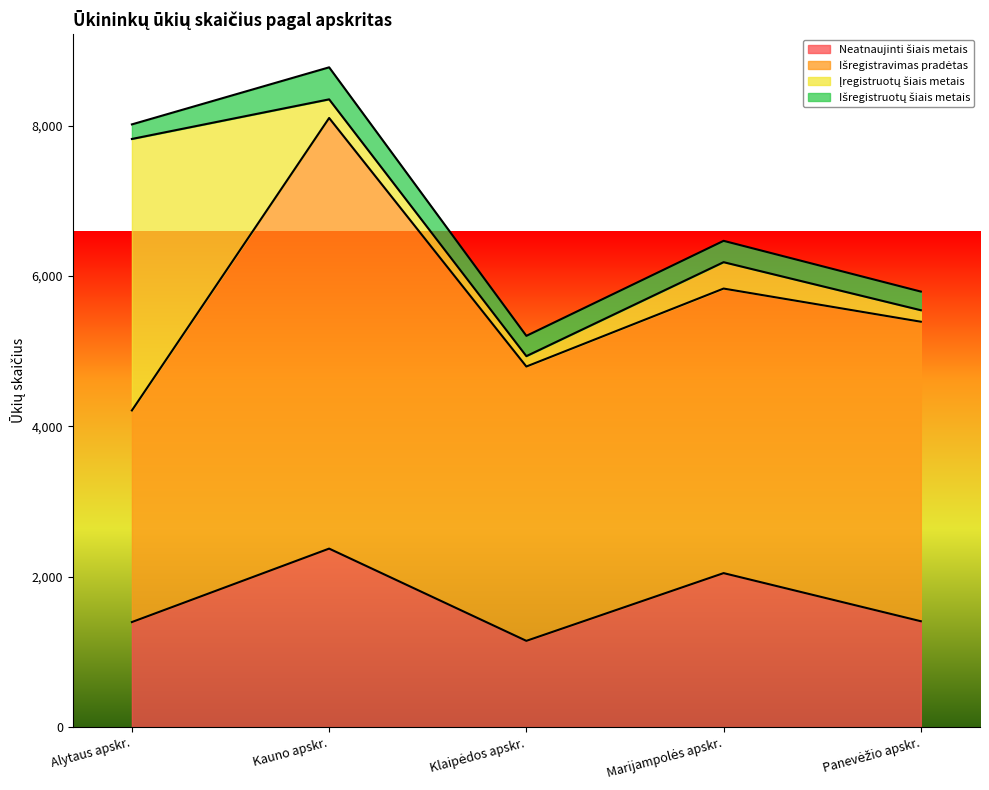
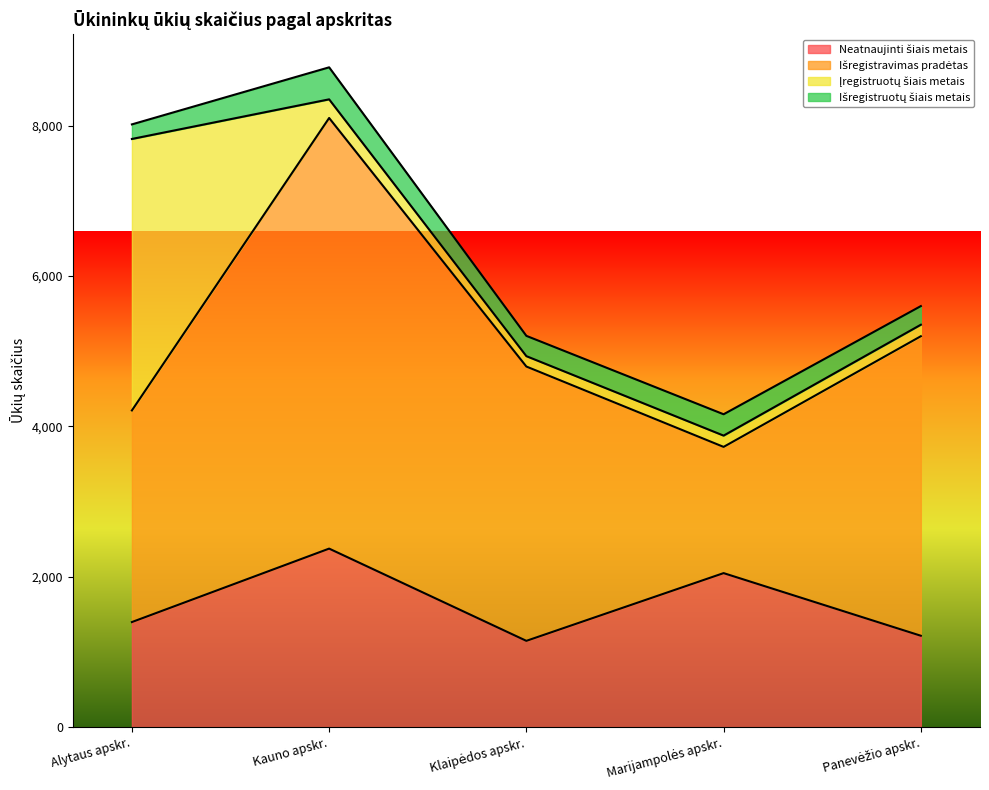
Išregistravimas pradėtas, Marijampolės apskr.: 3,800 -> 1,700
Įregistruotų šiais metais, Marijampolės apskr.: 400 -> 200
Neatnaujinti šiais metais, Panevėžio apskr.: 1,400 -> 1,200
